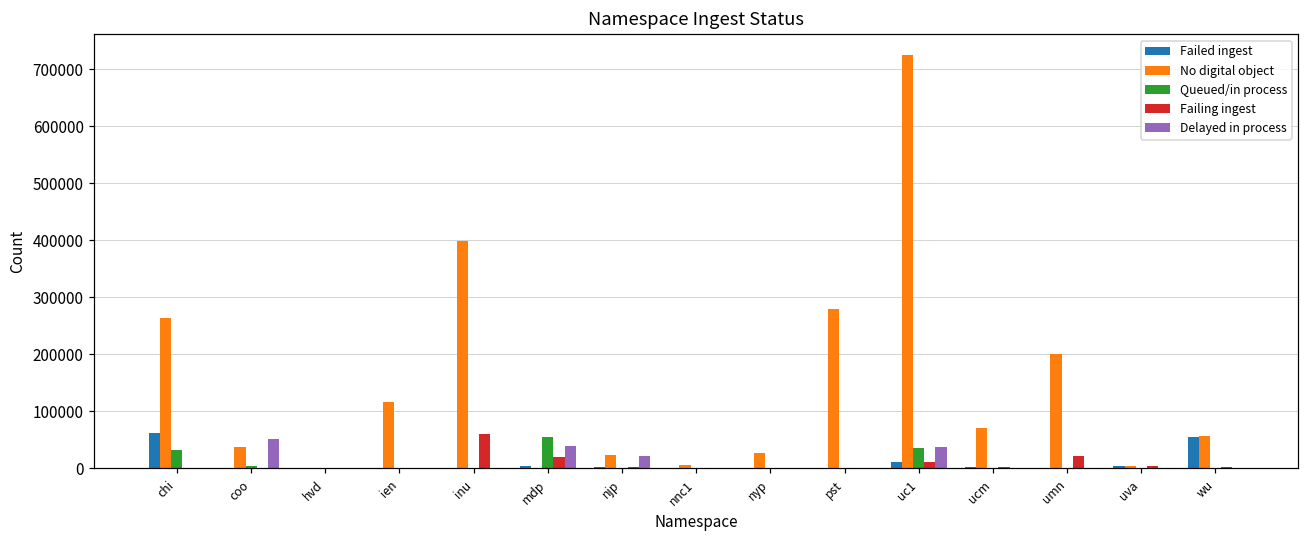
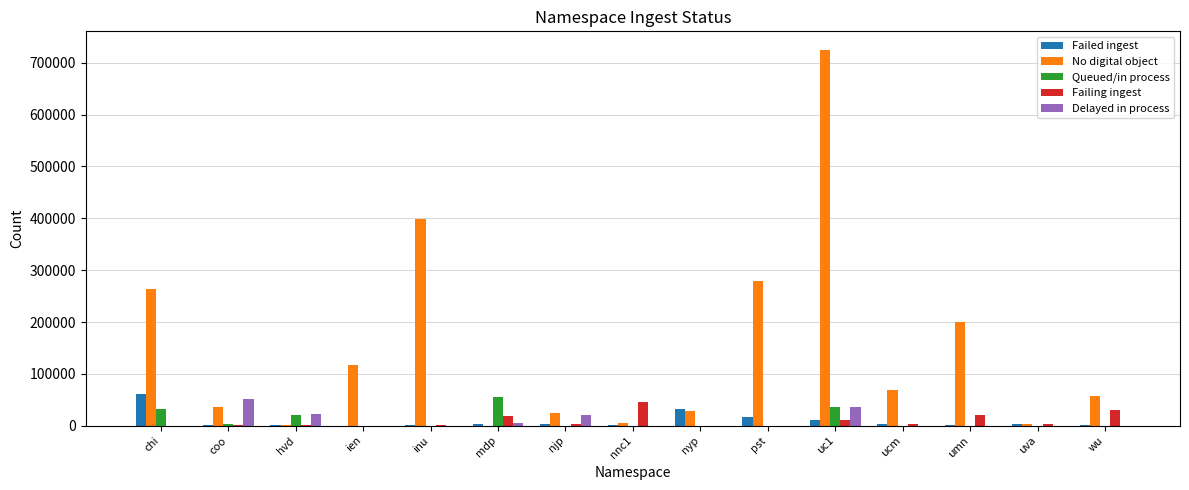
Queued/in process, hvd: 0 -> 20000
Delayed in process, hvd: 0 -> 20000
Failing ingest, inu: 60000 -> 0
Delayed in process, mdp: 40000 -> 10000
Failing ingest, nnc1: 0 -> 50000
Failed ingest, nyp: 0 -> 30000
Failed ingest, pst: 0 -> 20000
Failed ingest, wu: 50000 -> 0
Failing ingest, wu: 0 -> 30000
